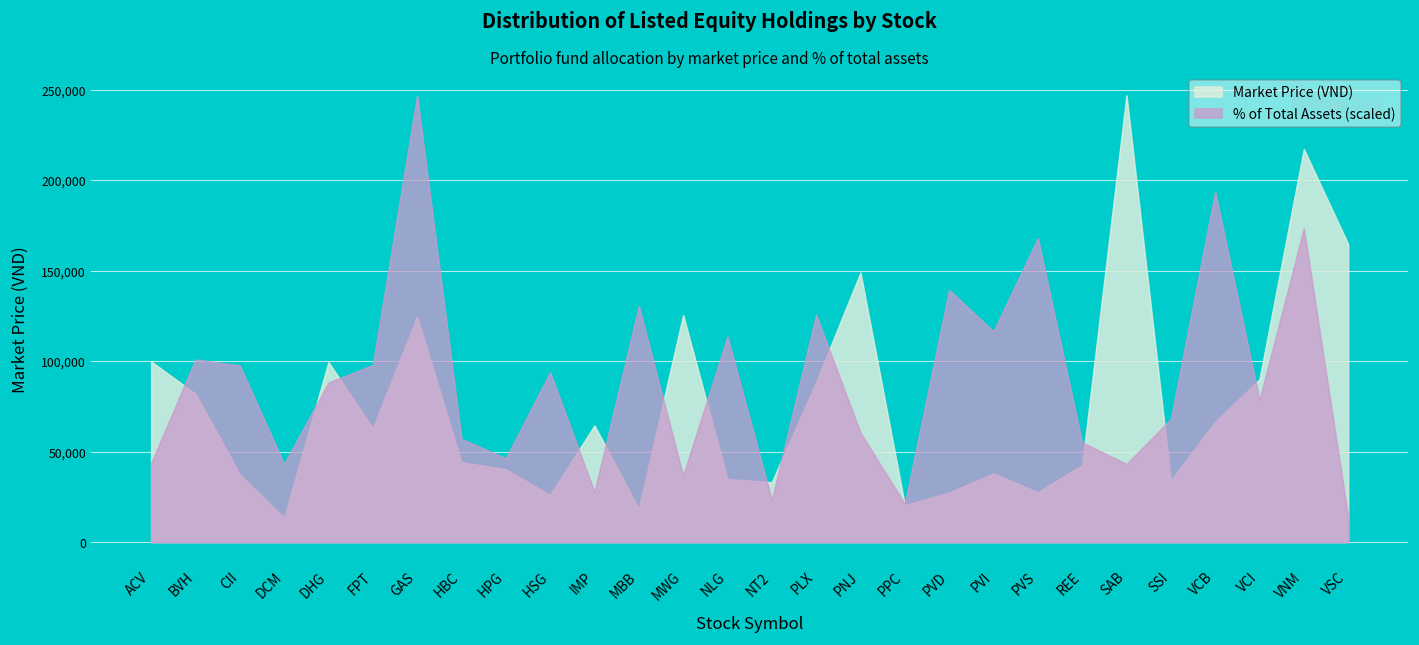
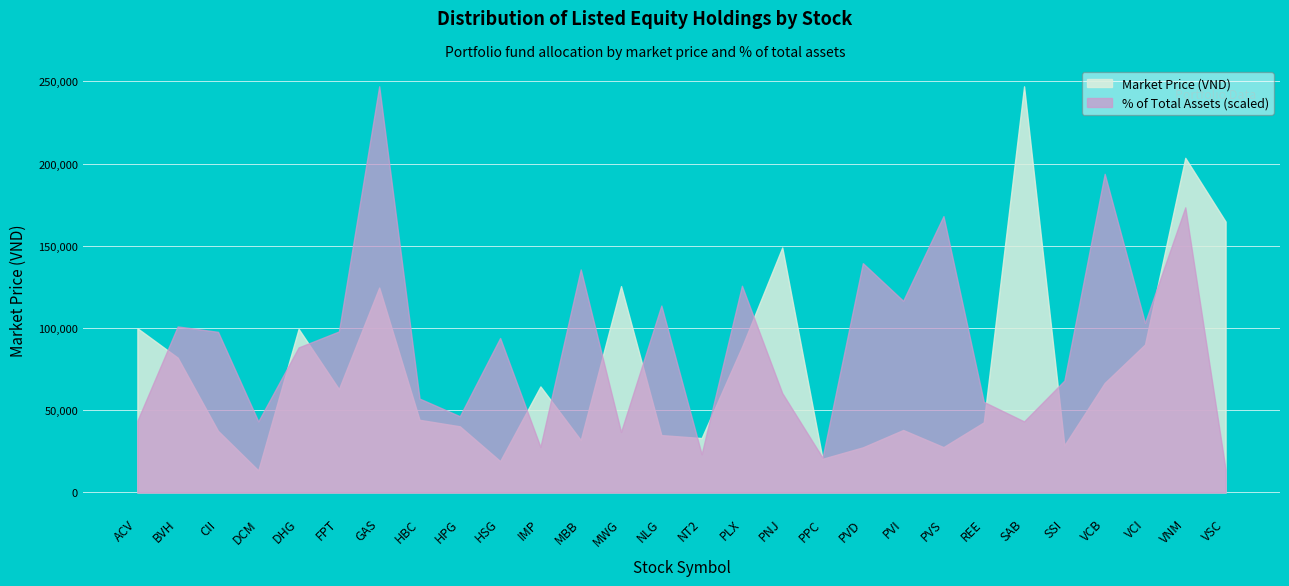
Market Price (VND), HSG: 26,000 -> 19,000
Market Price (VND), MBB: 18,000 -> 32,000
% of Total Assets (scaled), MBB: 131,000 -> 136,000
Market Price (VND), SSI: 34,000 -> 29,000
% of Total Assets (scaled), VCI: 79,000 -> 103,000
Market Price (VND), VNM: 217,000 -> 204,000
